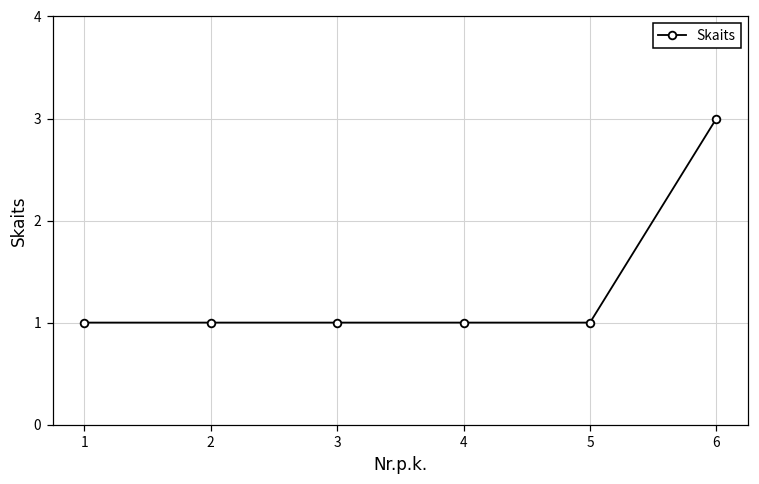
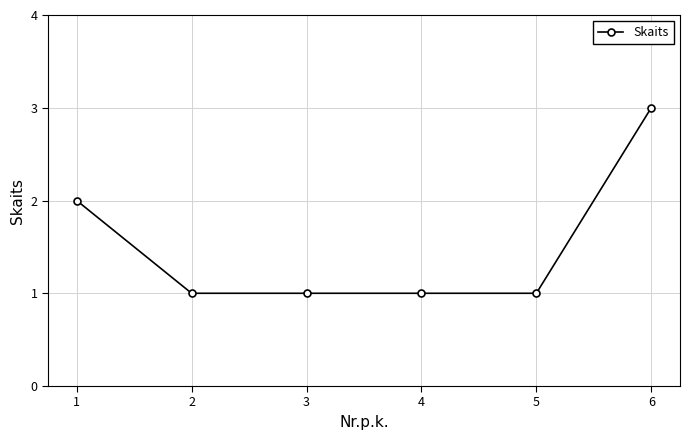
1: 1 -> 2
